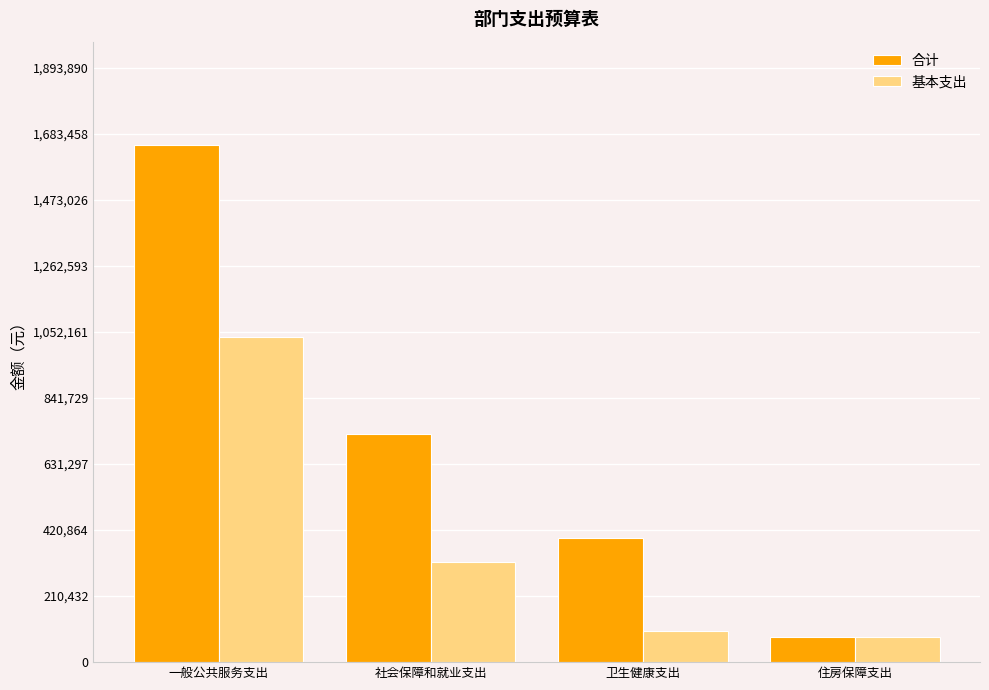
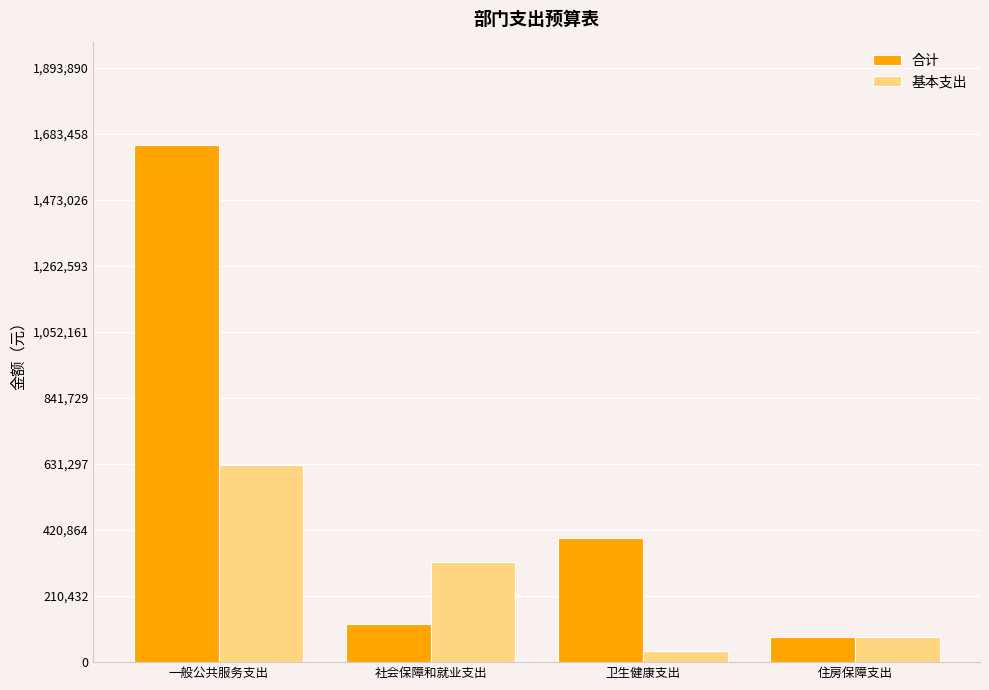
基本支出, 一般公共服务支出: 1,040,000 -> 630,000
合计, 社会保障和就业支出: 730,000 -> 120,000
基本支出, 卫生健康支出: 100,000 -> 40,000
